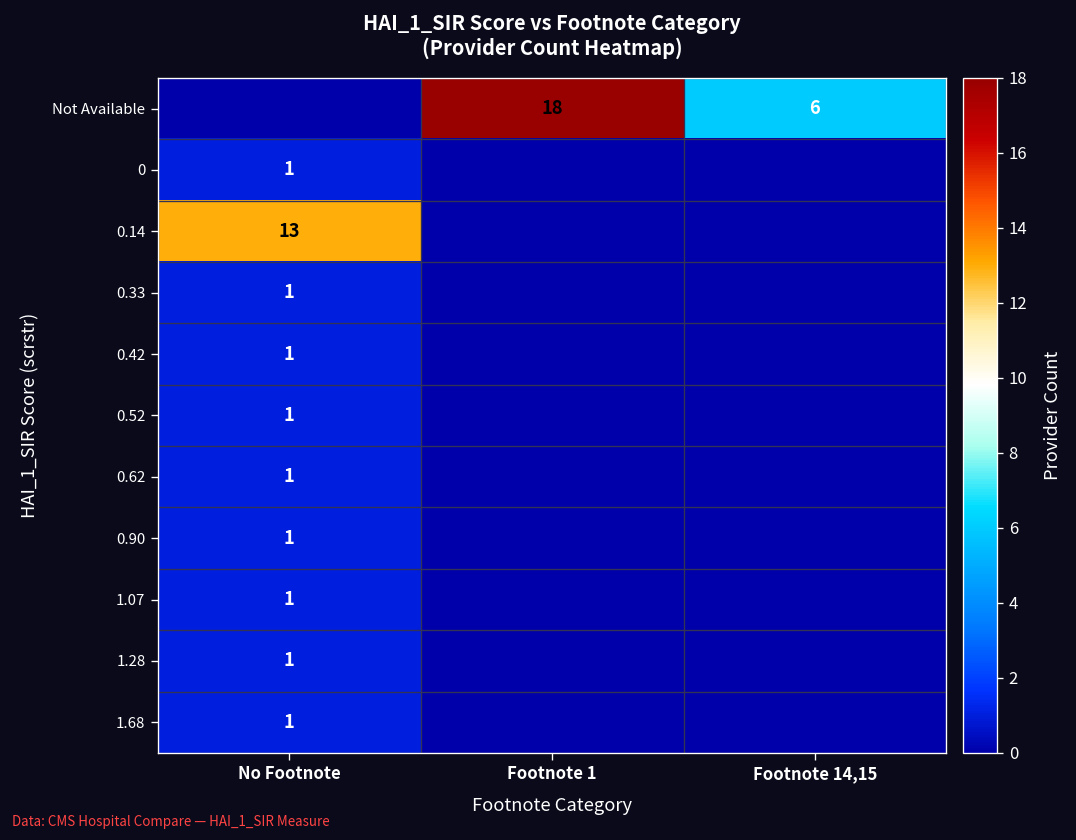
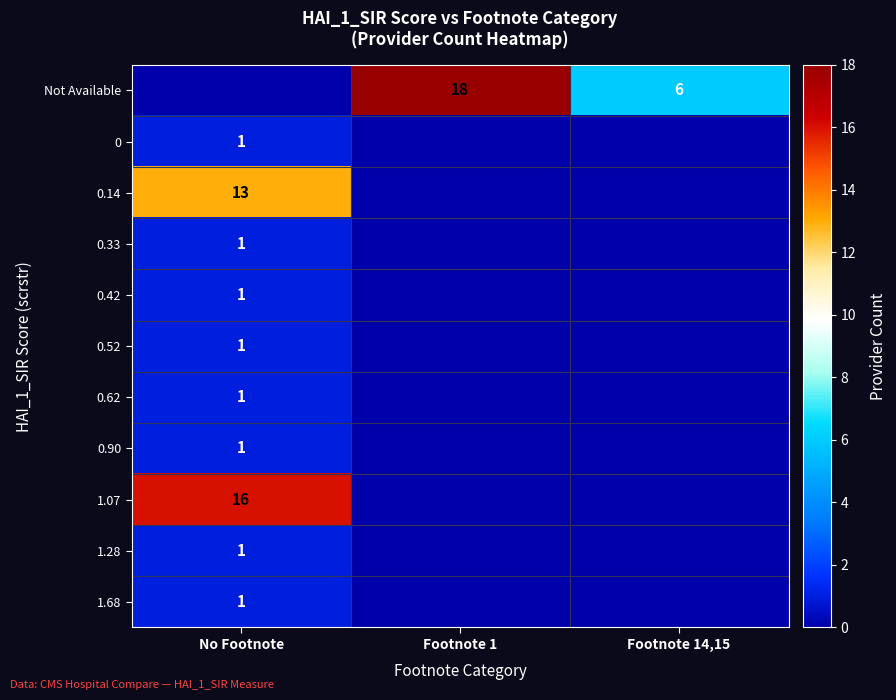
1.07, No Footnote: 1 -> 16
